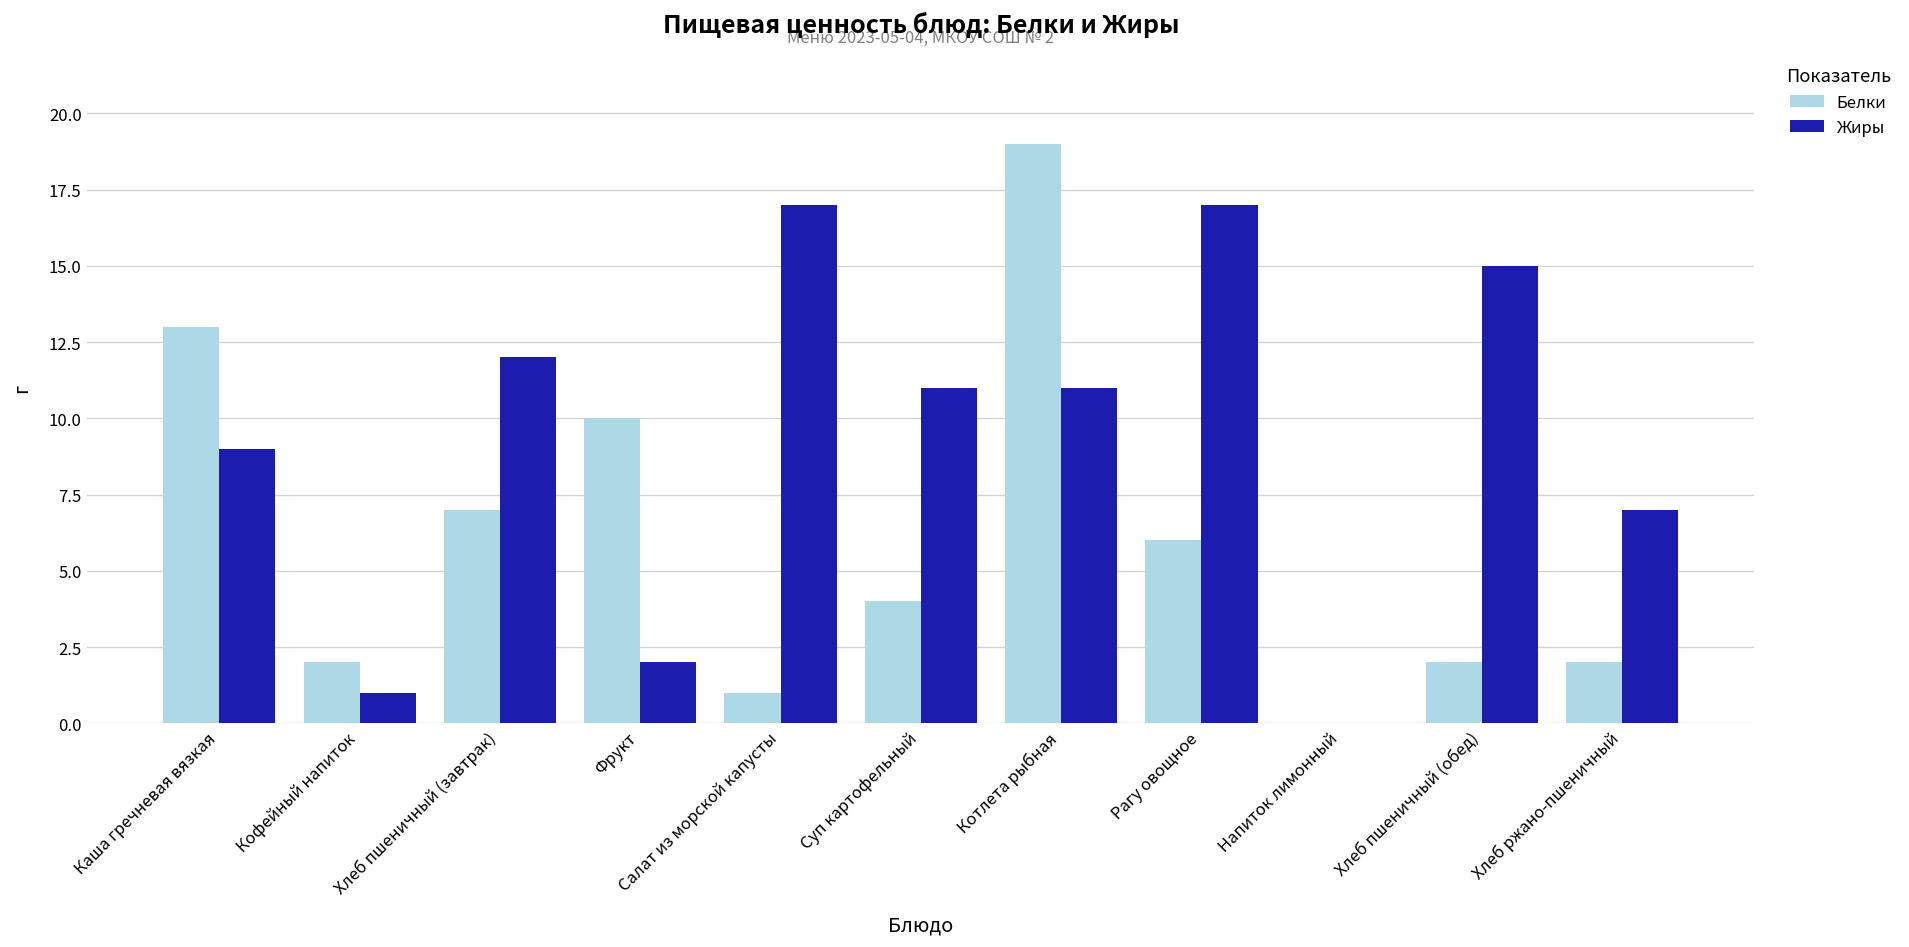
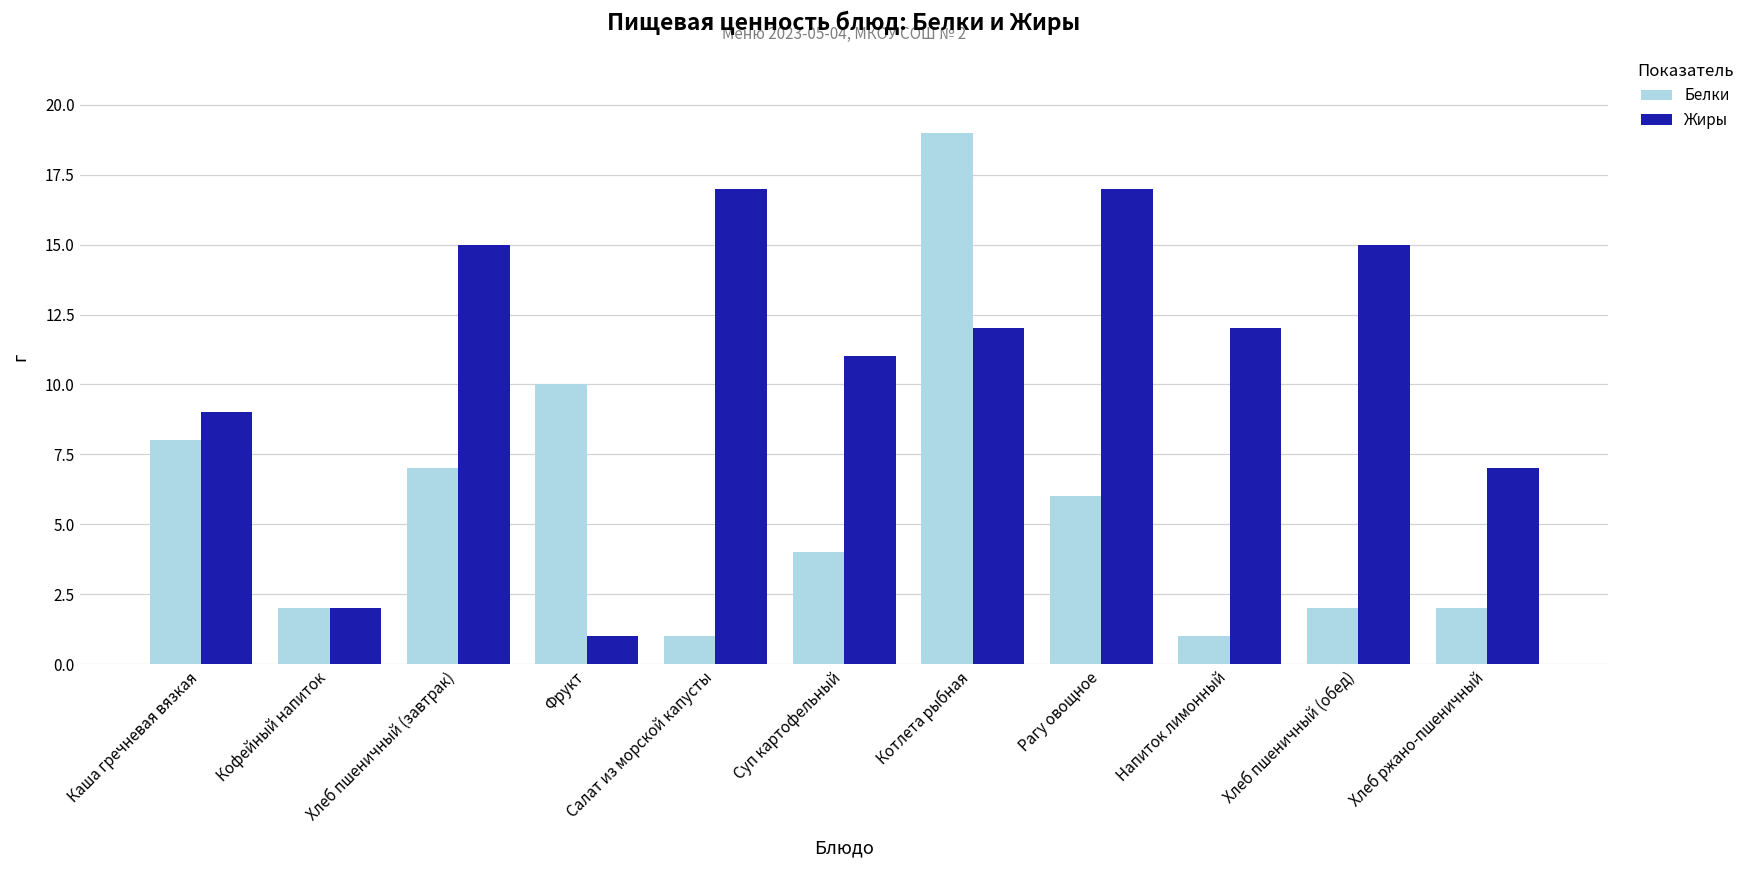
Белки, Каша гречневая вязкая: 13 -> 8
Жиры, Кофейный напиток: 1 -> 2
Жиры, Хлеб пшеничный (завтрак): 12 -> 15
Жиры, Фрукт: 2 -> 1
Жиры, Котлета рыбная: 11 -> 12
Белки, Напиток лимонный: 0 -> 1
Жиры, Напиток лимонный: 0 -> 12
